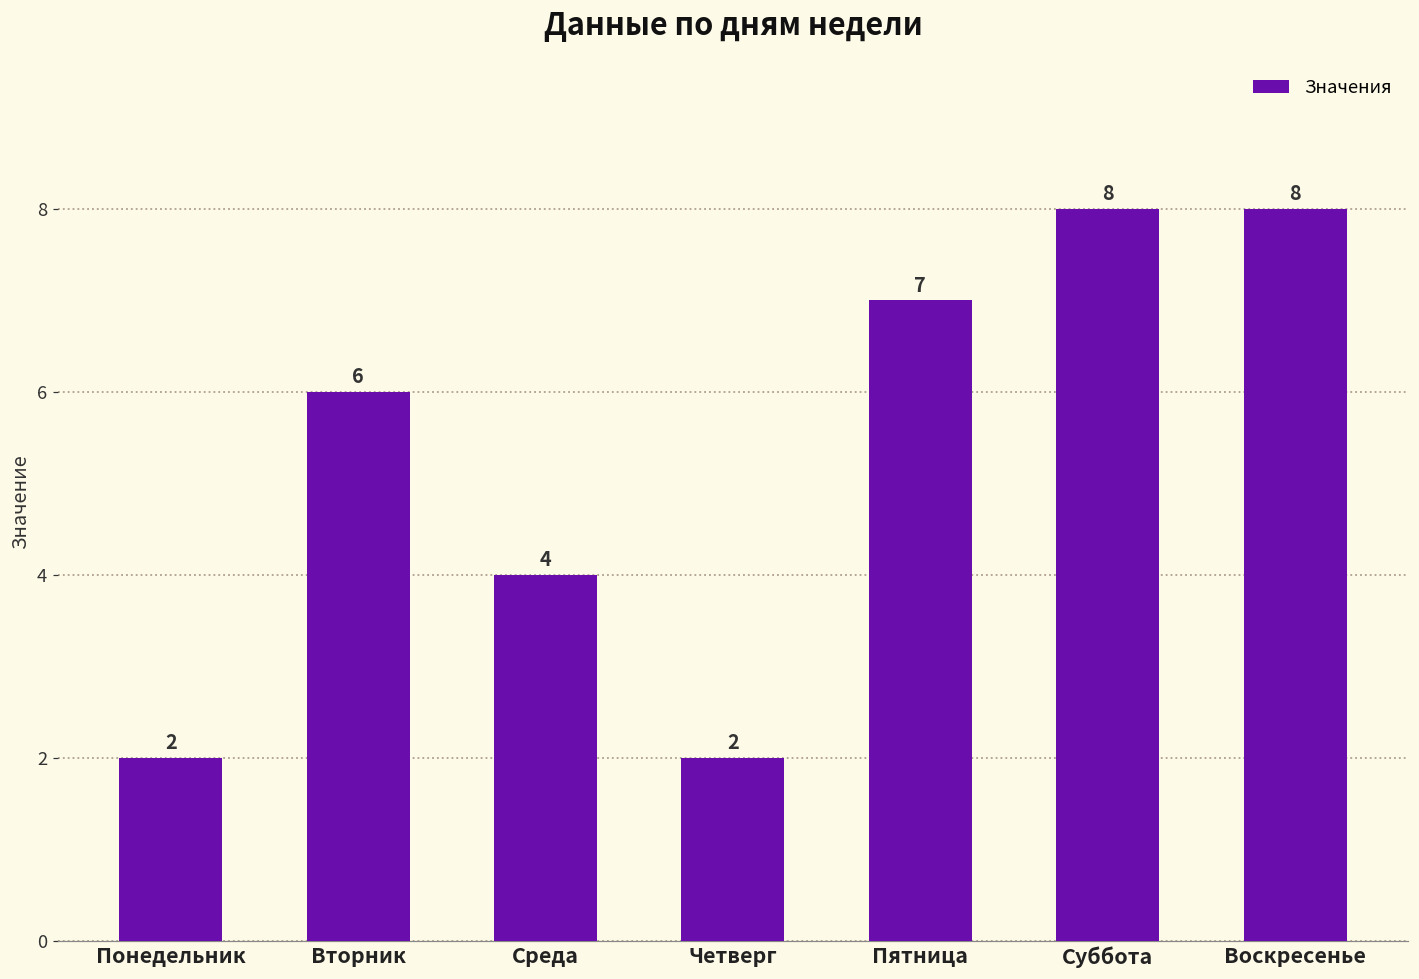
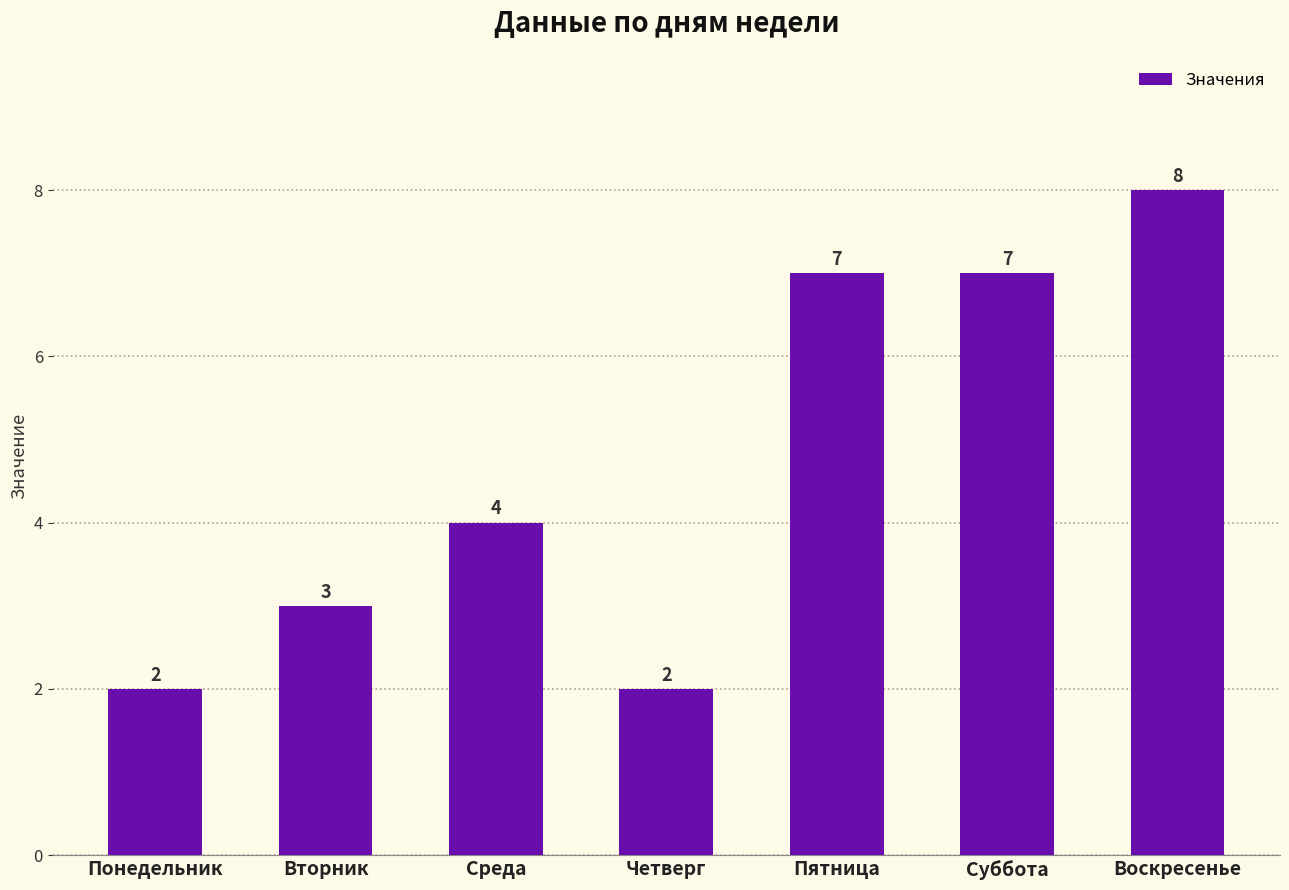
Вторник: 6 -> 3
Суббота: 8 -> 7
